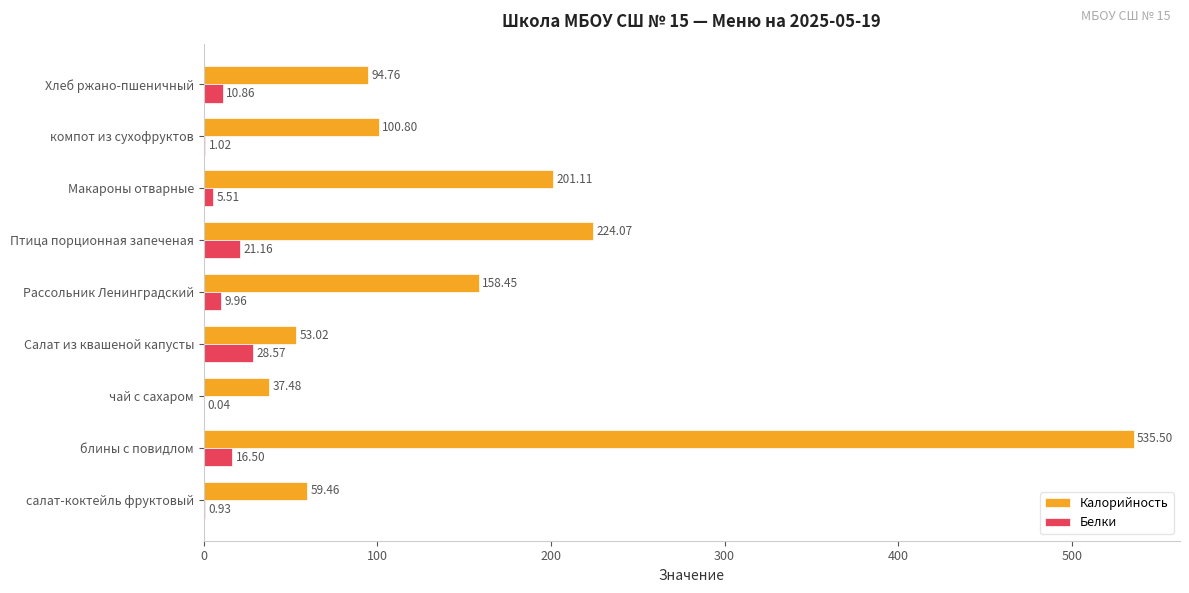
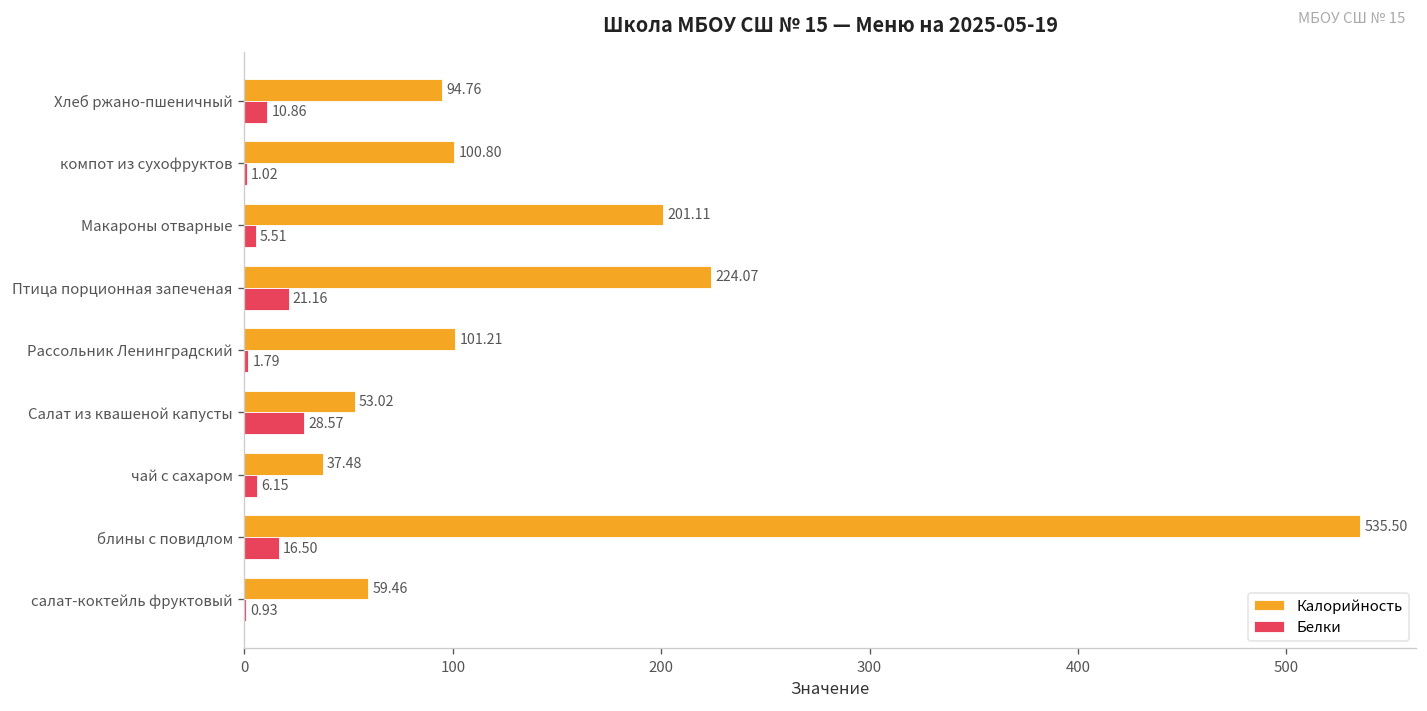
Калорийность, Рассольник Ленинградский: 158.45 -> 101.21
Белки, Рассольник Ленинградский: 9.96 -> 1.79
Белки, чай с сахаром: 0.04 -> 6.15
